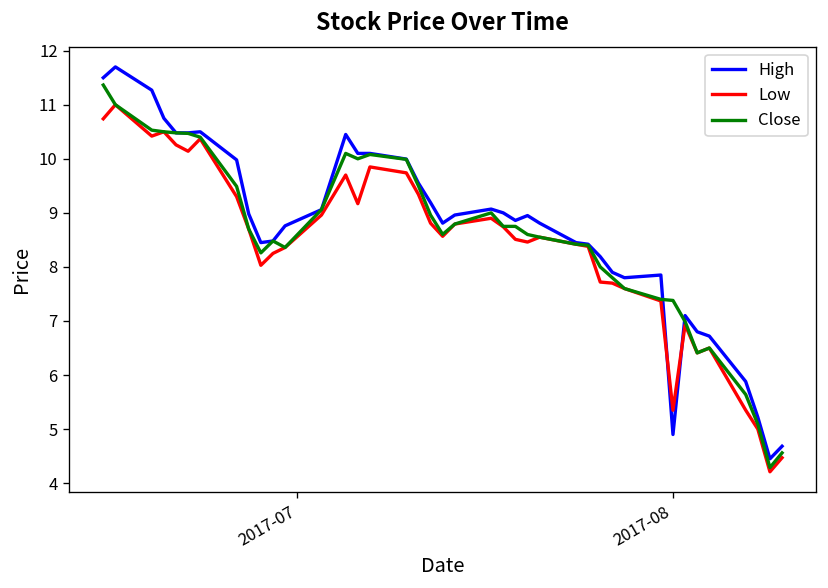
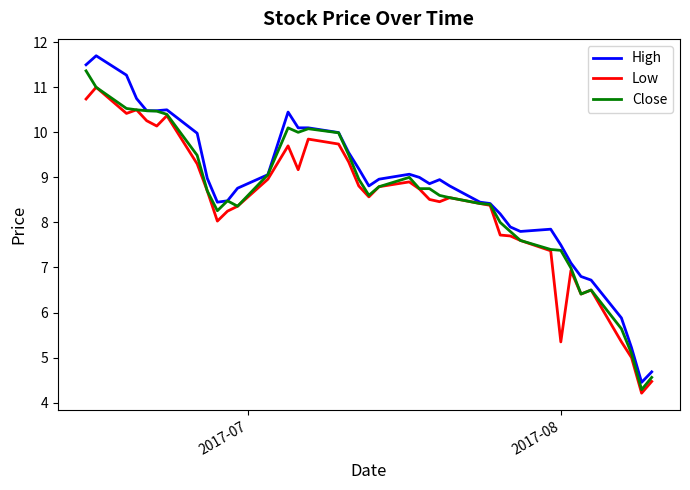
High, 2017-08: 4.9 -> 7.5
